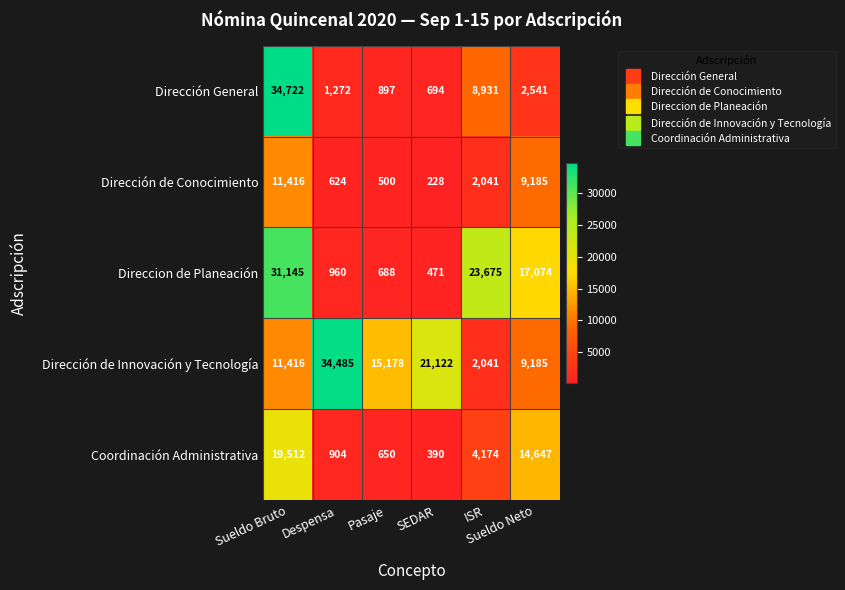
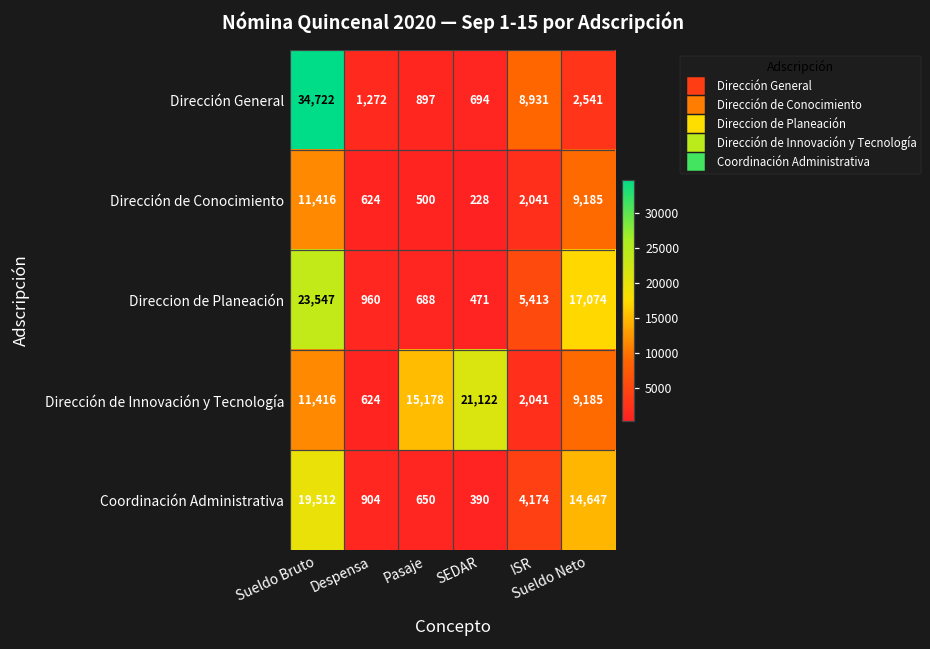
Direccion de Planeación, Sueldo Bruto: 31,145 -> 23,547
Direccion de Planeación, ISR: 23,675 -> 5,413
Dirección de Innovación y Tecnología, Despensa: 34,485 -> 624
